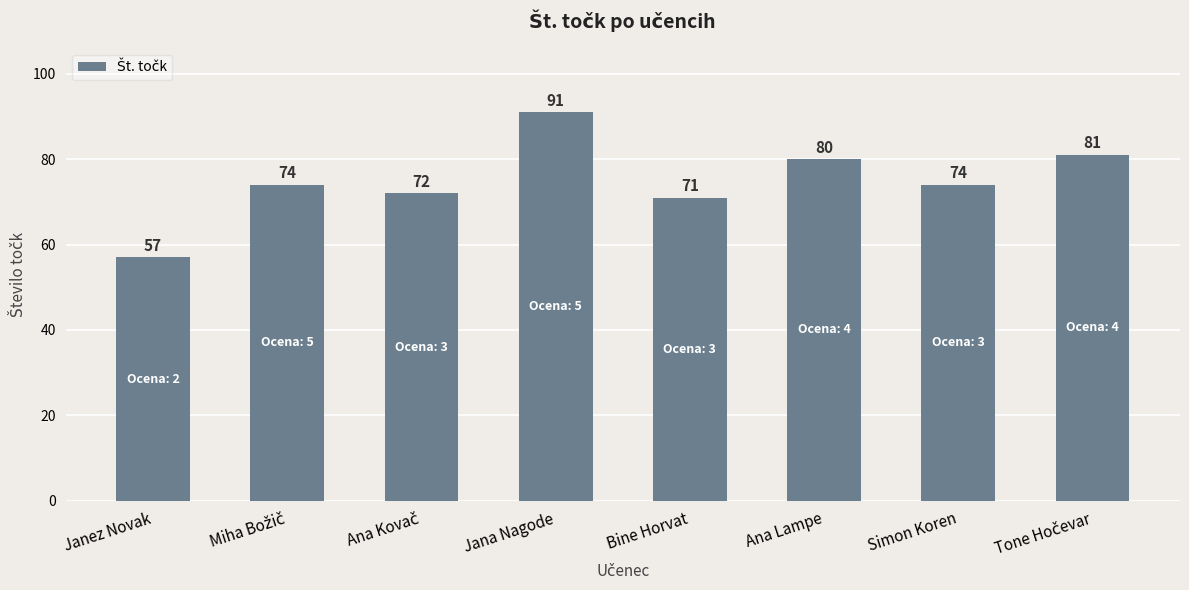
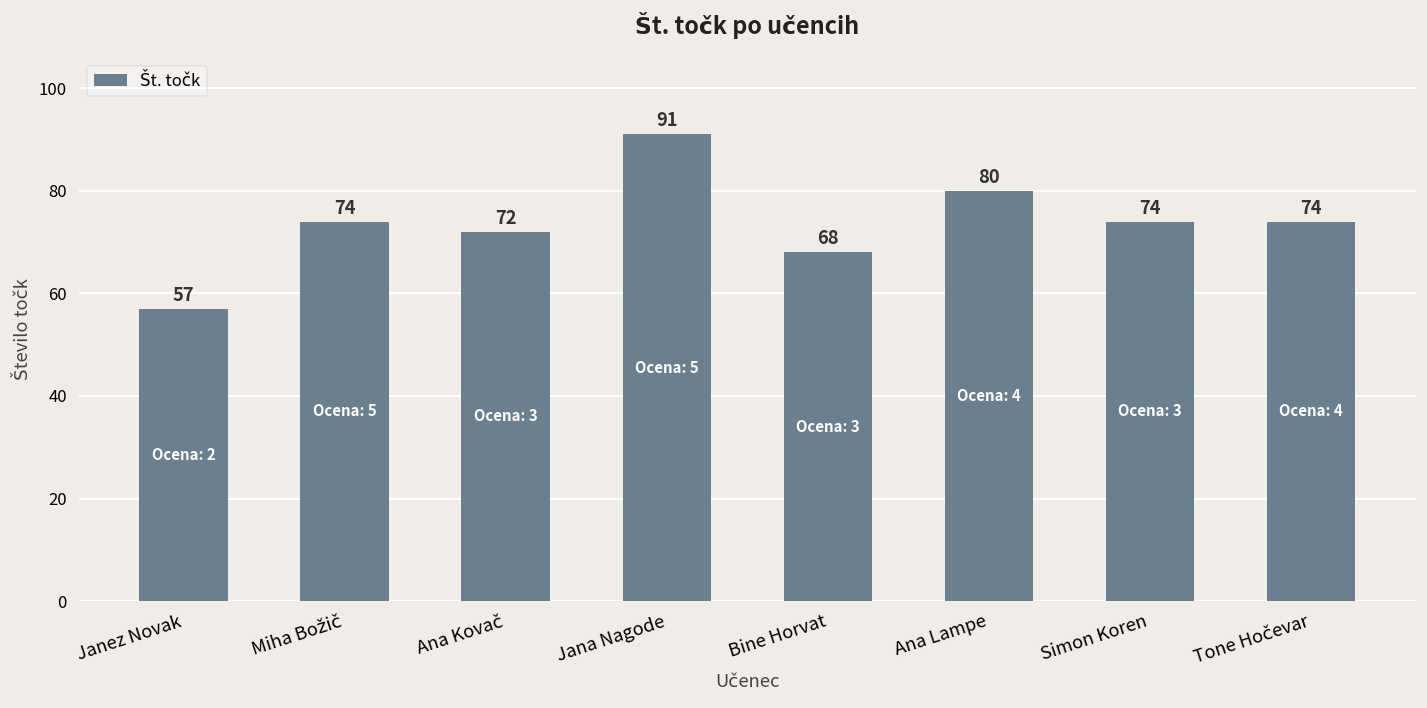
Bine Horvat: 71 -> 68
Tone Hočevar: 81 -> 74
